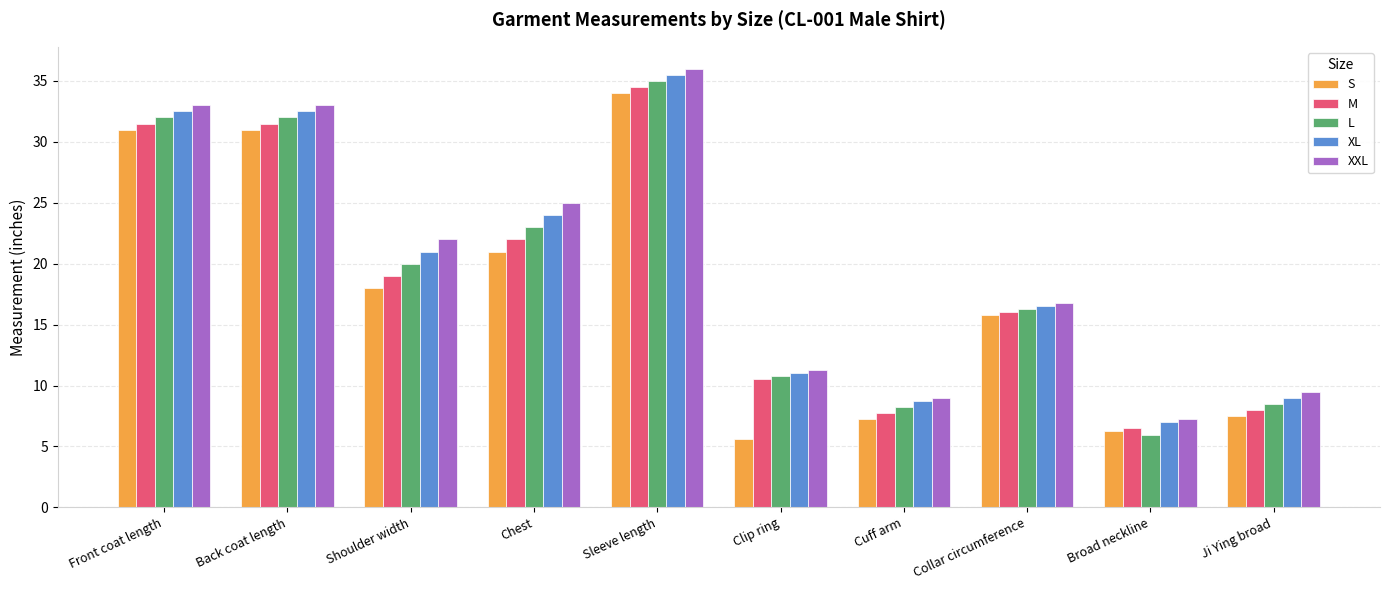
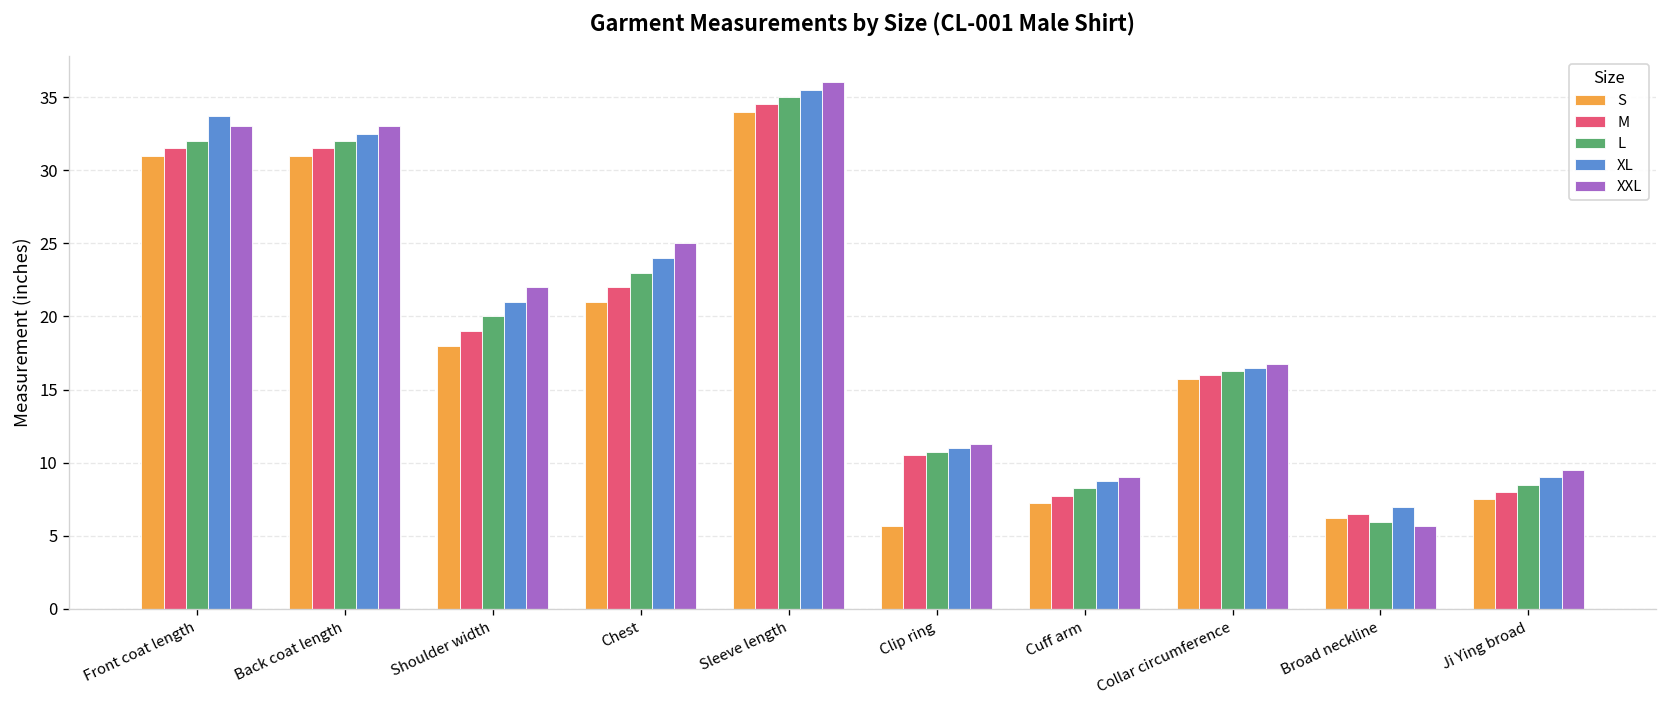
XL, Front coat length: 32.5 -> 33.7
XXL, Broad neckline: 7.3 -> 5.6
